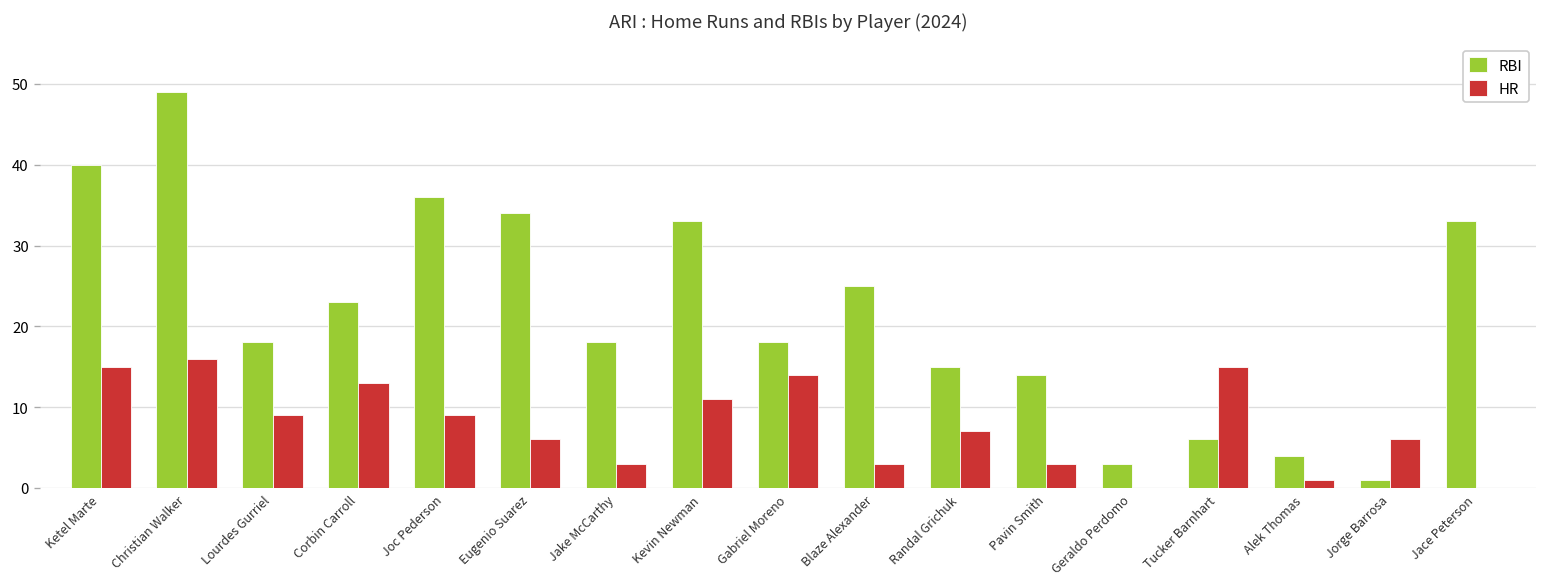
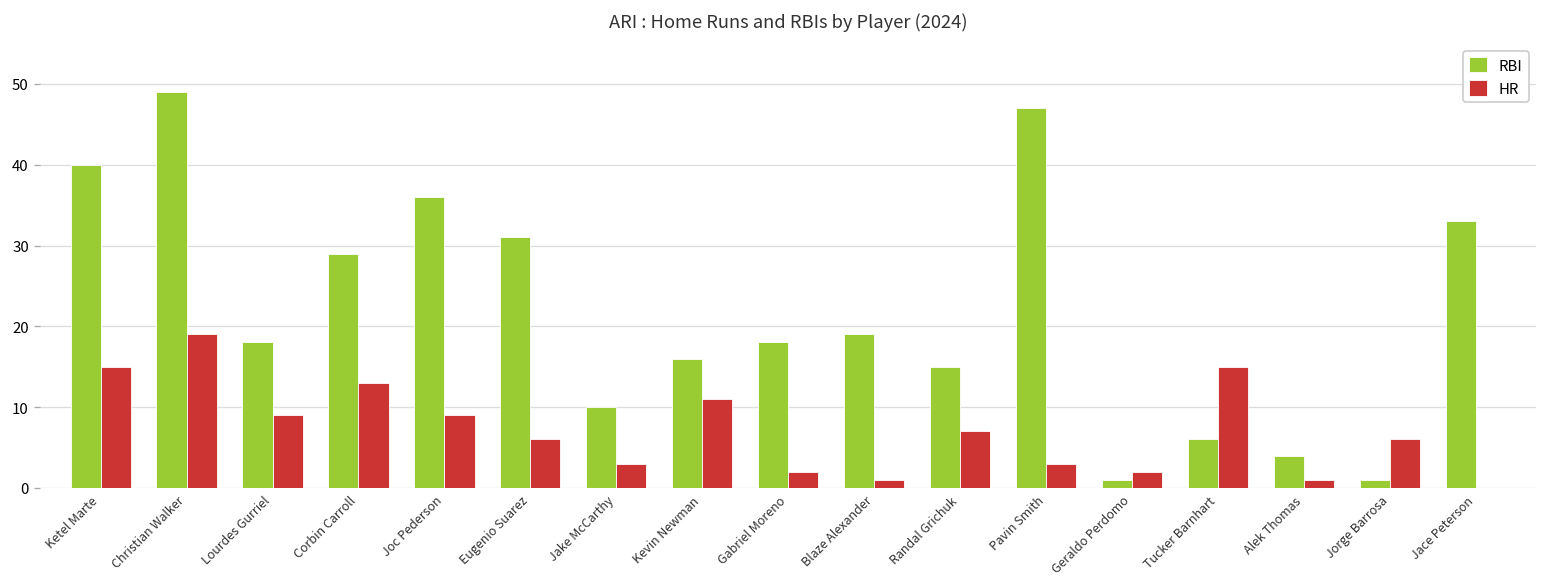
HR, Christian Walker: 16 -> 19
RBI, Corbin Carroll: 23 -> 29
RBI, Eugenio Suarez: 34 -> 31
RBI, Jake McCarthy: 18 -> 10
RBI, Kevin Newman: 33 -> 16
HR, Gabriel Moreno: 14 -> 2
RBI, Blaze Alexander: 25 -> 19
HR, Blaze Alexander: 3 -> 1
RBI, Pavin Smith: 14 -> 47
RBI, Geraldo Perdomo: 3 -> 1
HR, Geraldo Perdomo: 0 -> 2
